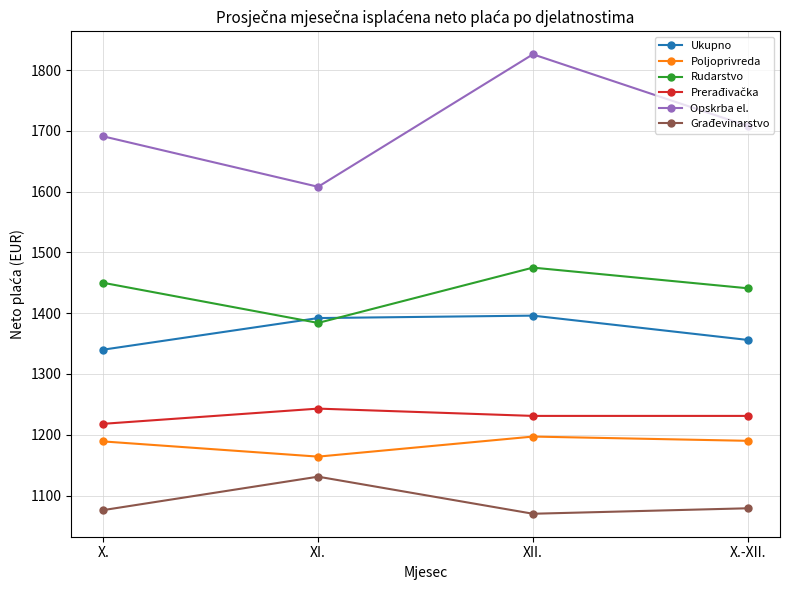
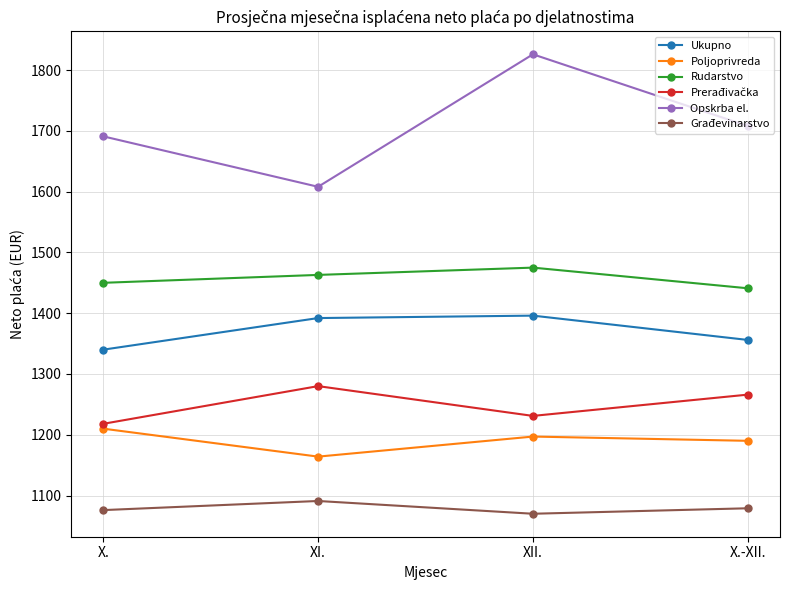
Poljoprivreda, X.: 1190 -> 1210
Rudarstvo, XI.: 1380 -> 1460
Prerađivačka, XI.: 1240 -> 1280
Građevinarstvo, XI.: 1130 -> 1090
Prerađivačka, X.-XII.: 1230 -> 1270
